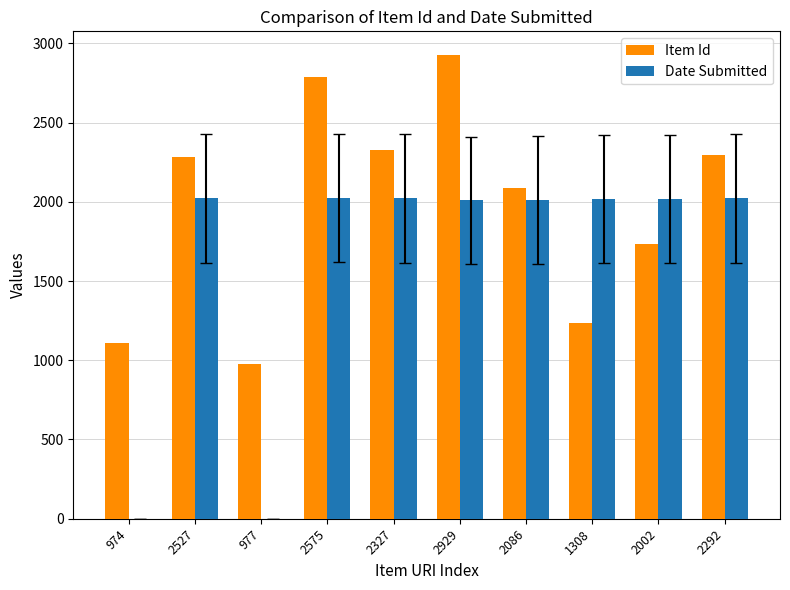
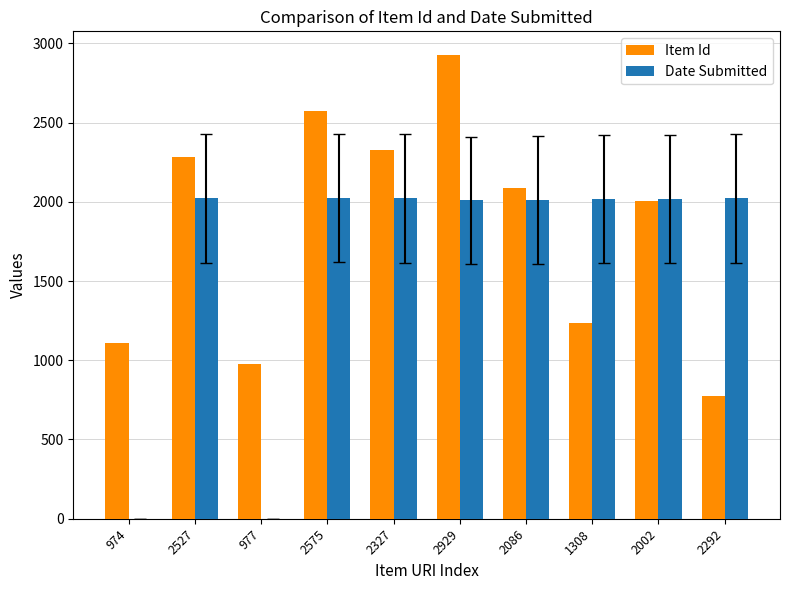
Item Id, 2575: 2790 -> 2580
Item Id, 2002: 1740 -> 2000
Item Id, 2292: 2290 -> 780
